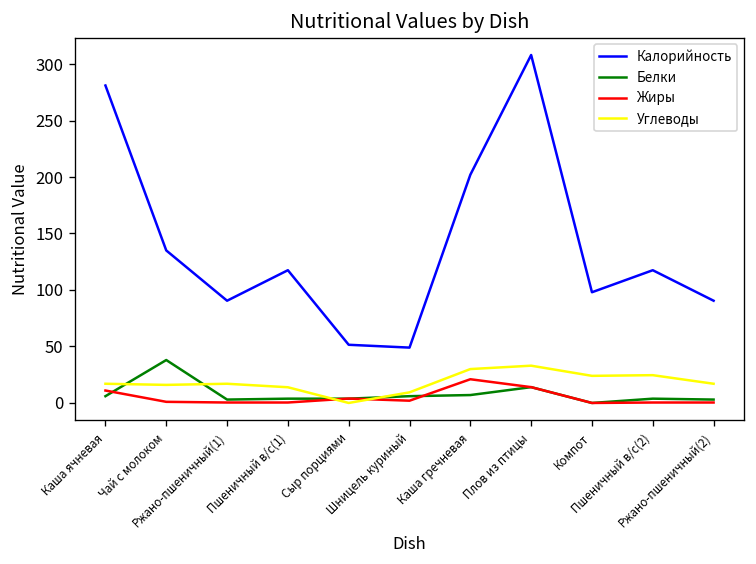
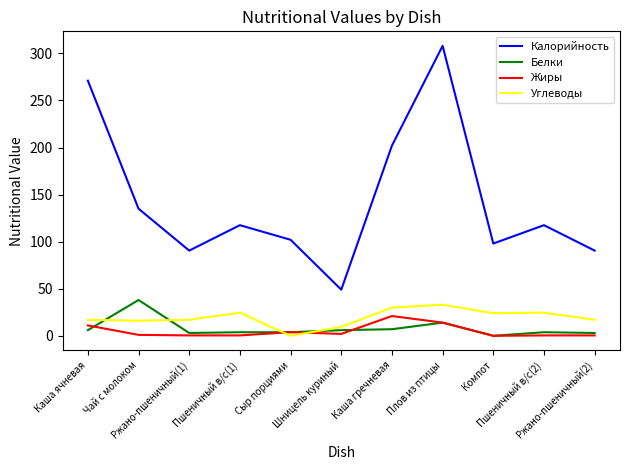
Калорийность, Каша ячневая: 280 -> 270
Углеводы, Пшеничный в/с(1): 10 -> 20
Калорийность, Сыр порциями: 50 -> 100
